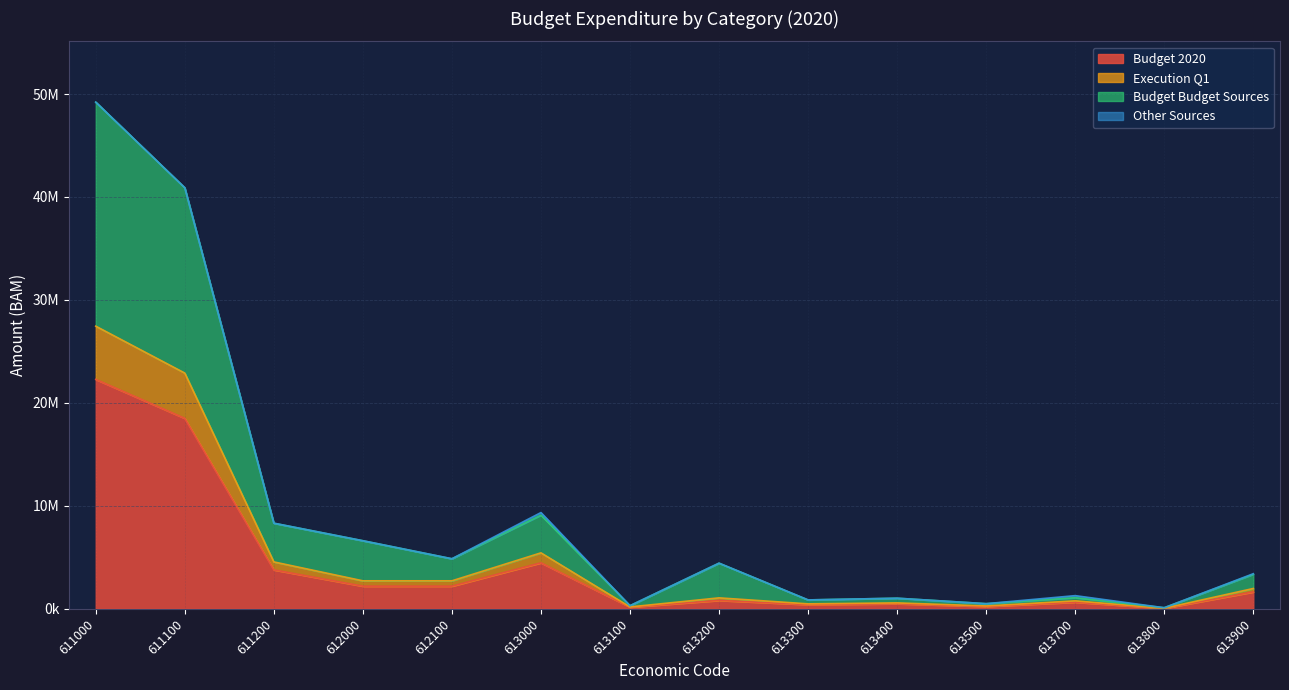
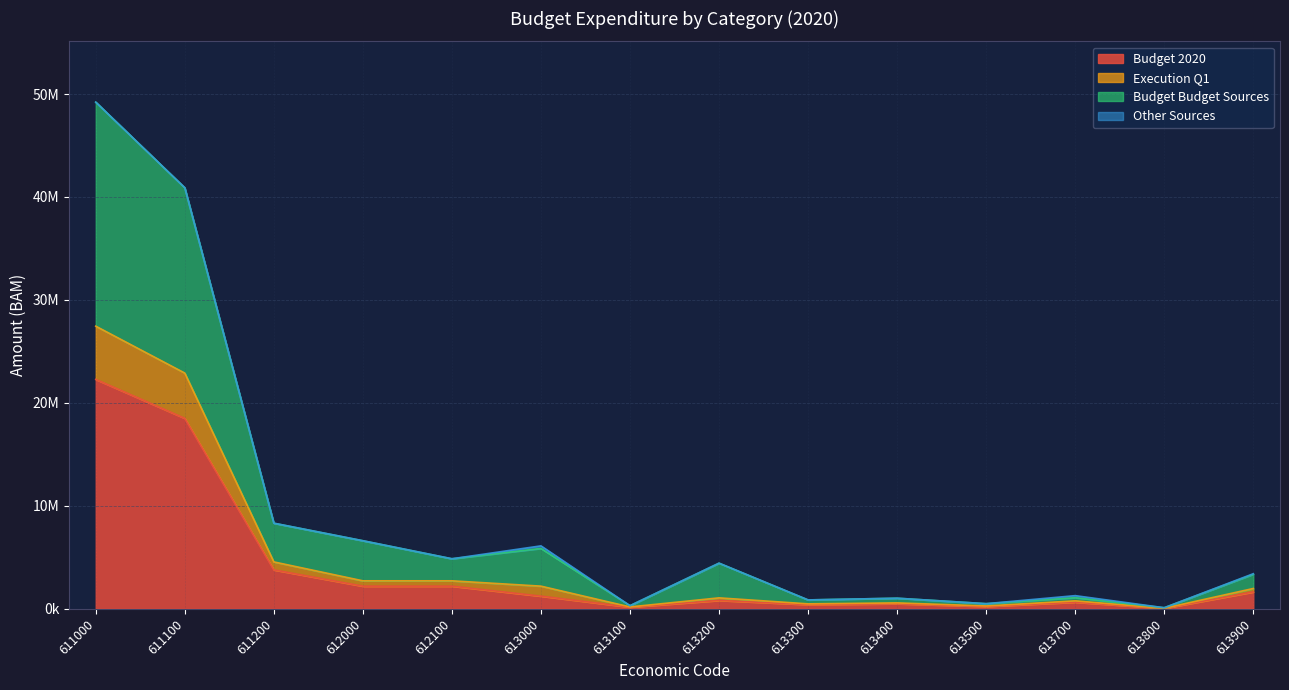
Budget 2020, 613000: 4500000 -> 1200000
